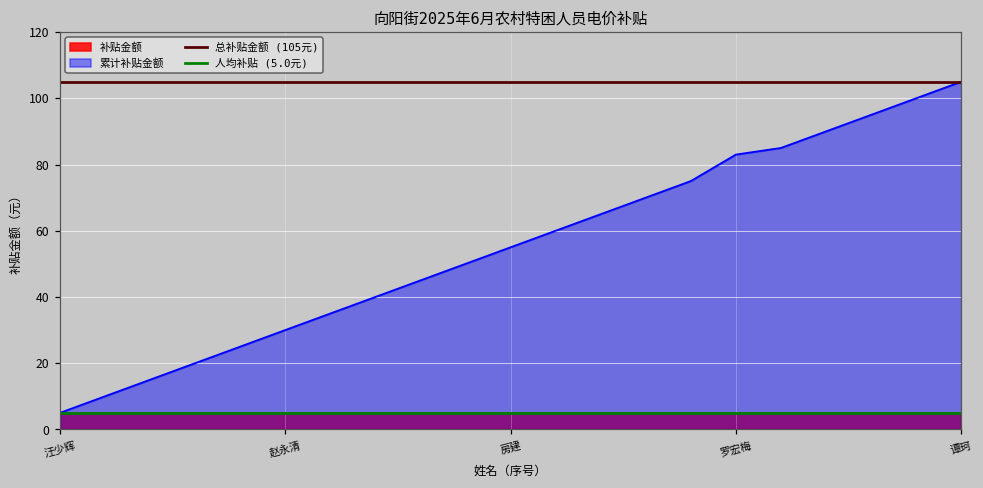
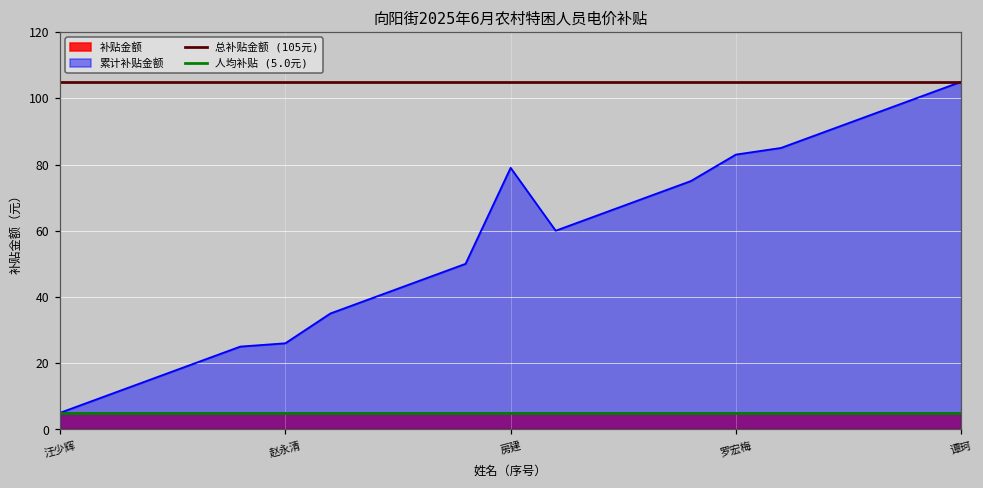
累计补贴金额, 赵永清: 30 -> 26
累计补贴金额, 房建: 55 -> 79
